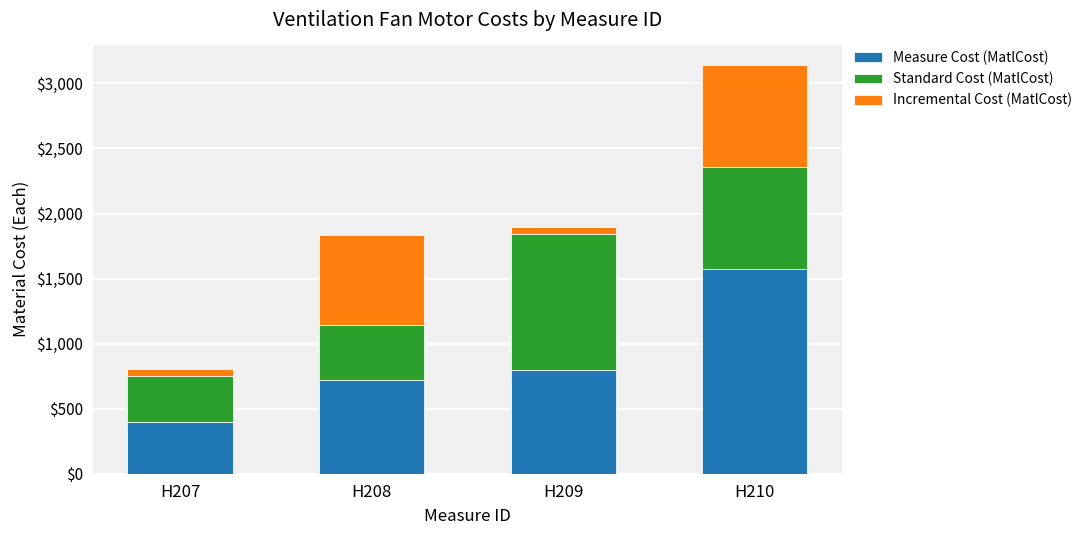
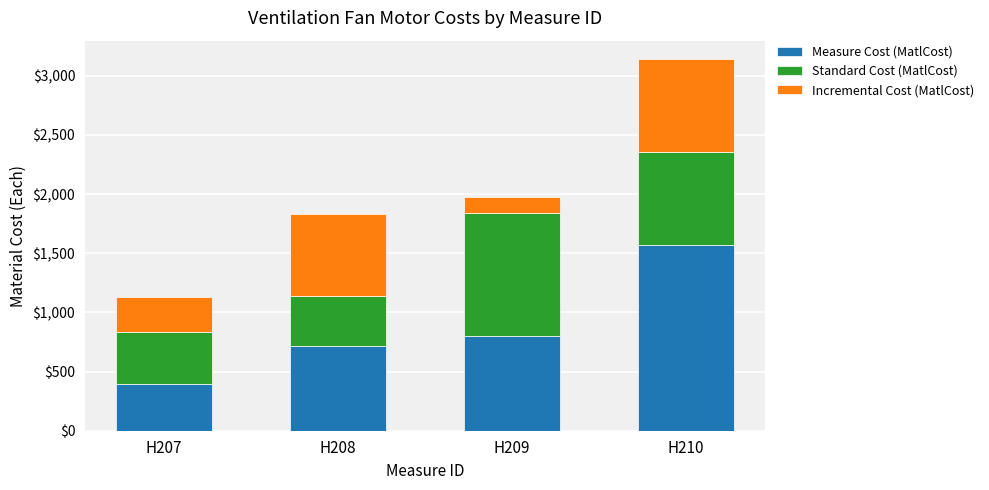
Standard Cost (MatlCost), H207: $350 -> $430
Incremental Cost (MatlCost), H207: $60 -> $300
Incremental Cost (MatlCost), H209: $50 -> $130
